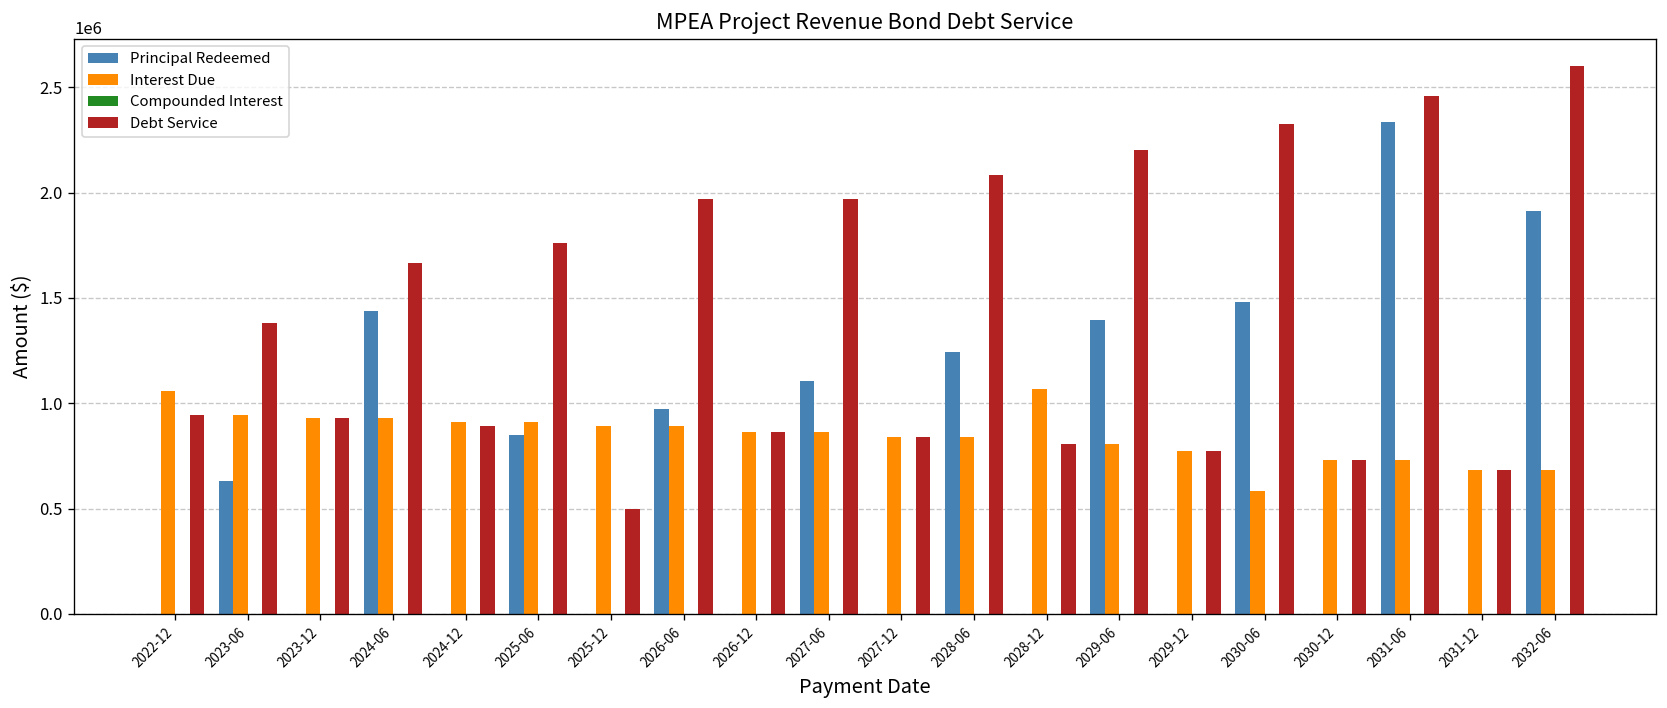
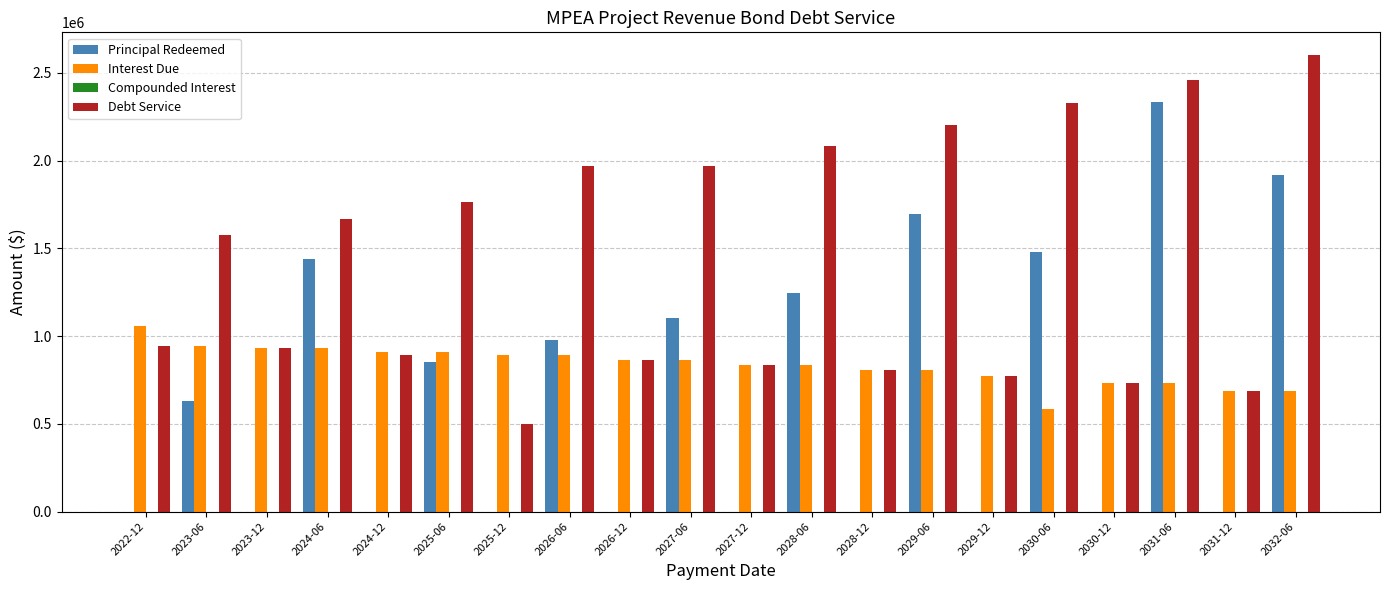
Debt Service, 2023-06: 1380000 -> 1580000
Interest Due, 2028-12: 1070000 -> 810000
Principal Redeemed, 2029-06: 1400000 -> 1690000
